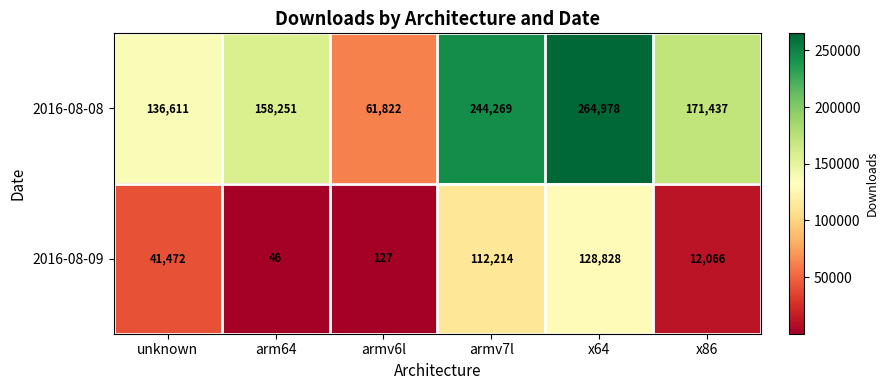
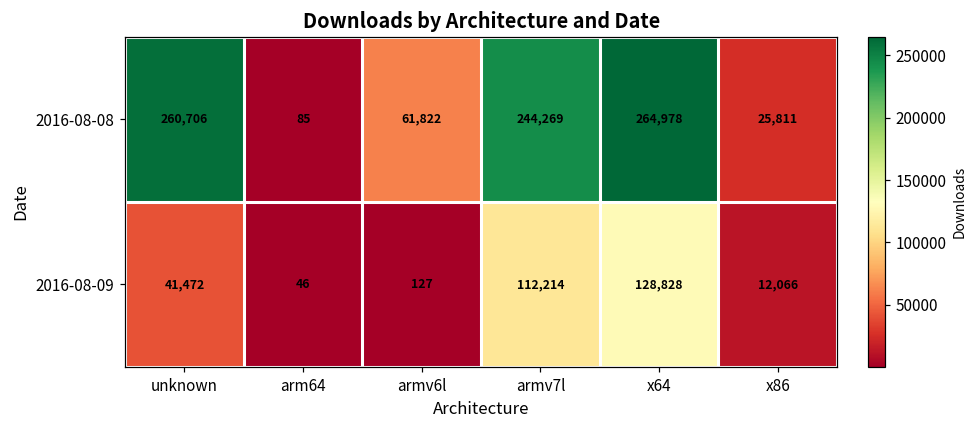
2016-08-08, unknown: 136,611 -> 260,706
2016-08-08, arm64: 158,251 -> 85
2016-08-08, x86: 171,437 -> 25,811
